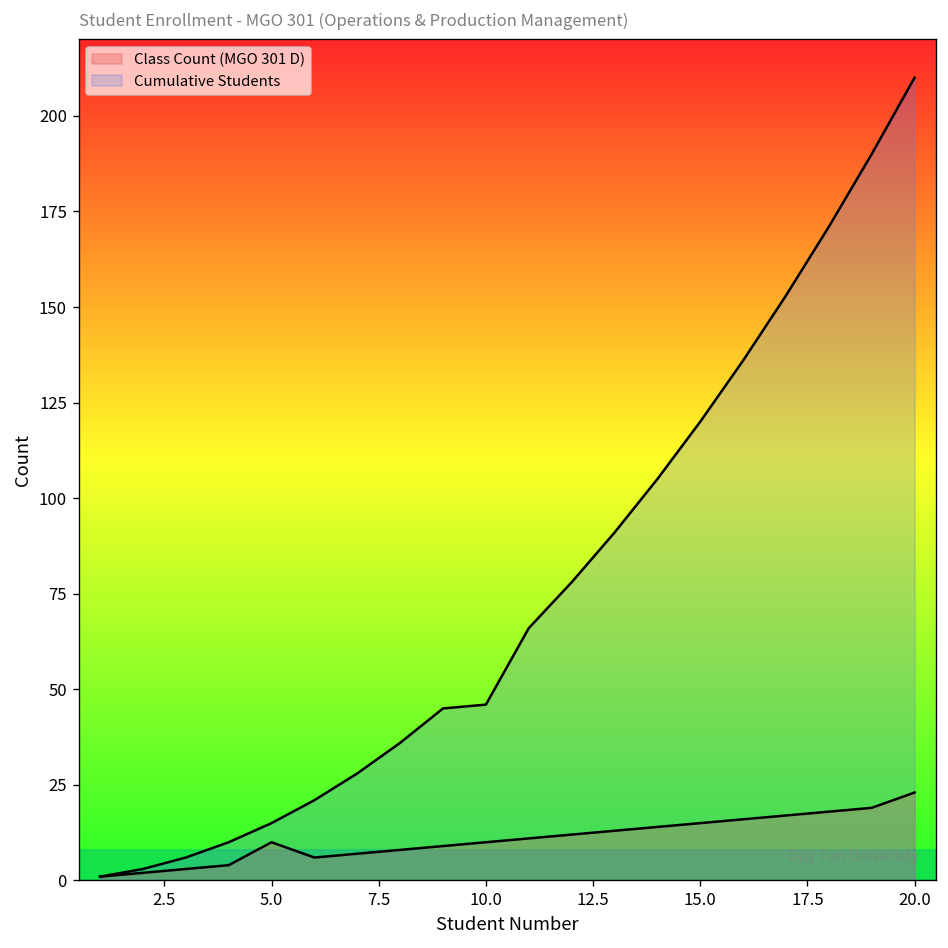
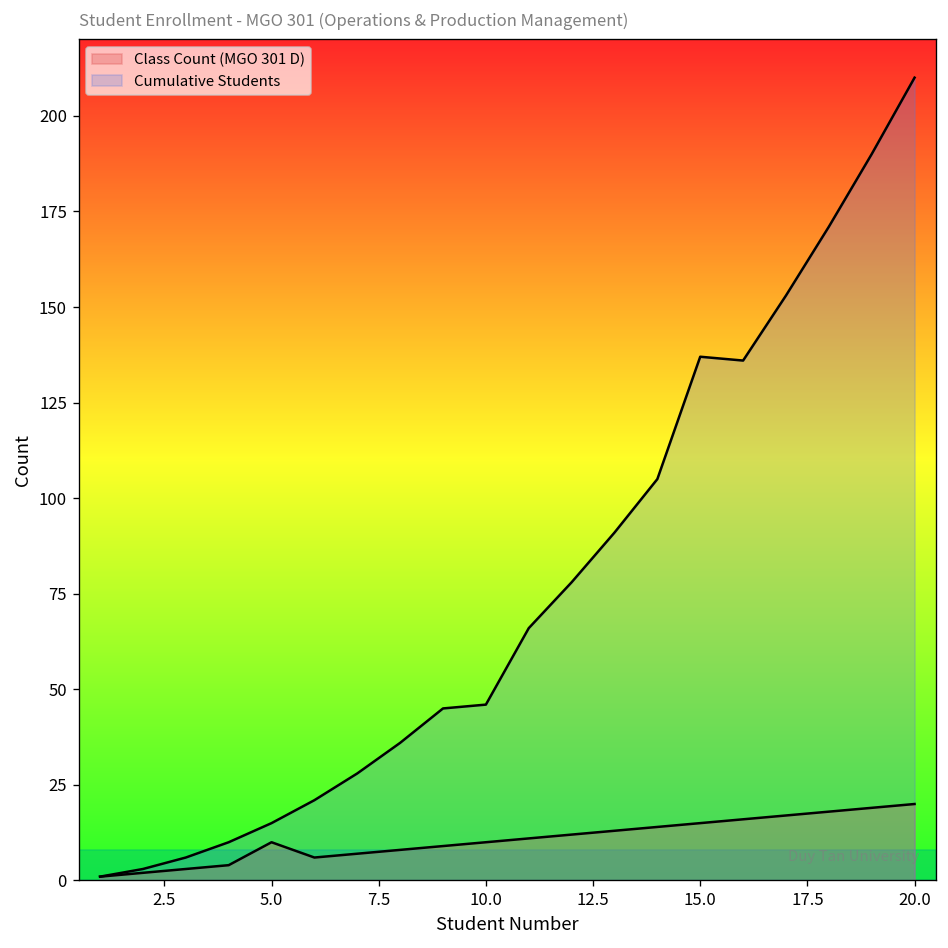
Cumulative Students, 15.0: 120 -> 137
Class Count (MGO 301 D), 20.0: 23 -> 20
